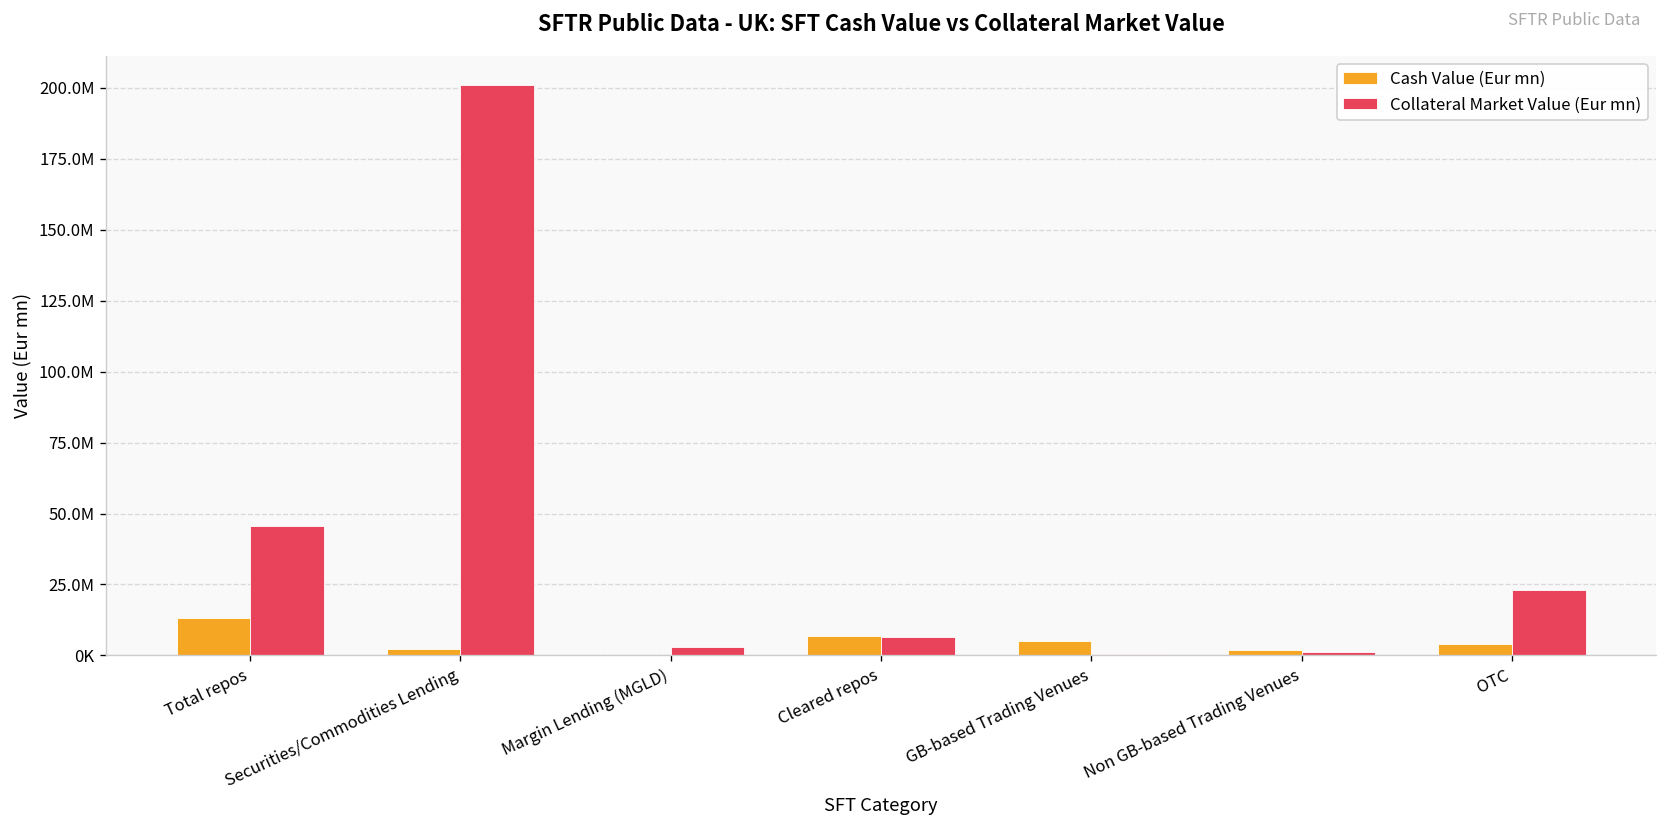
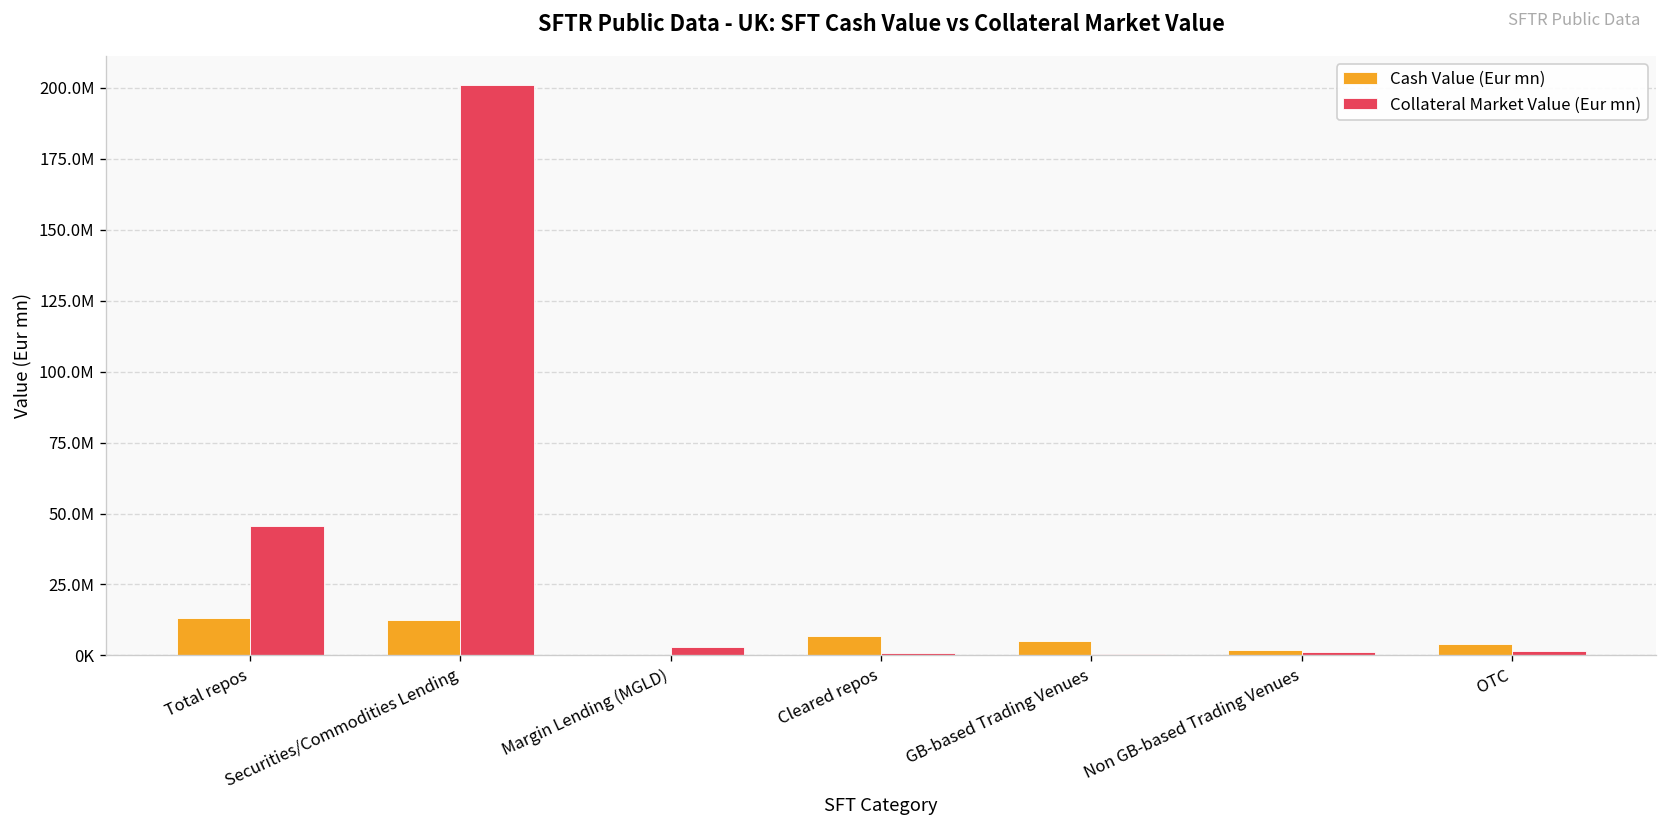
Cash Value (Eur mn), Securities/Commodities Lending: 2000000 -> 13000000
Collateral Market Value (Eur mn), Cleared repos: 6000000 -> 1000000
Collateral Market Value (Eur mn), OTC: 23000000 -> 1000000
